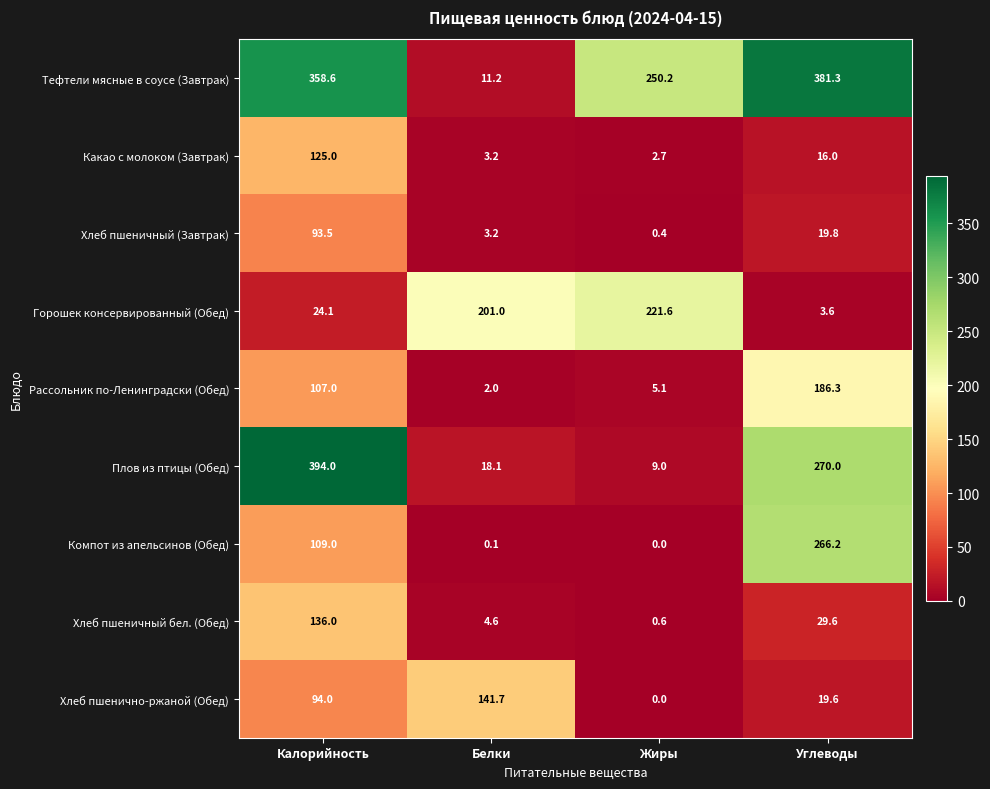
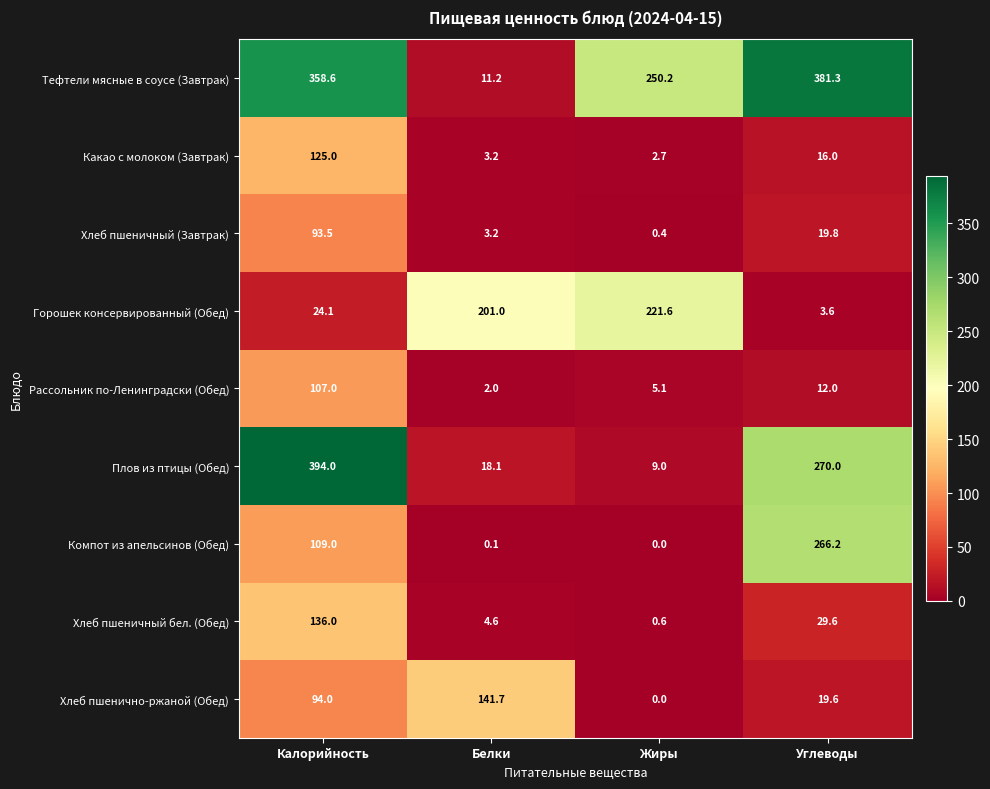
Рассольник по-Ленинградски (Обед), Углеводы: 186.3 -> 12.0
